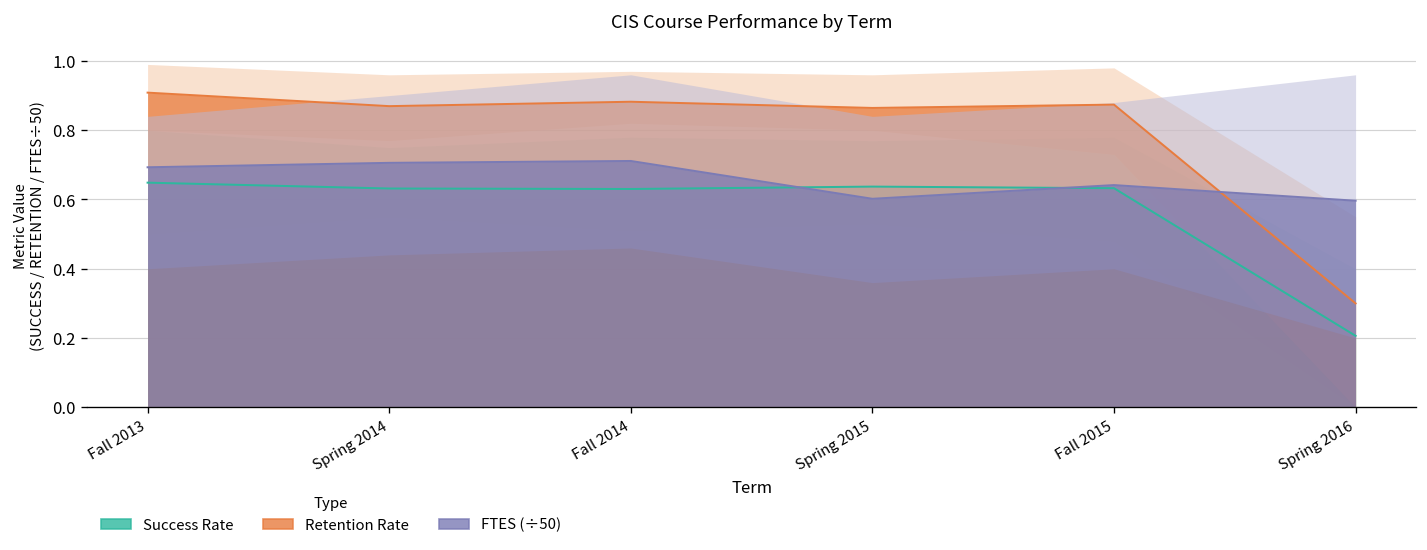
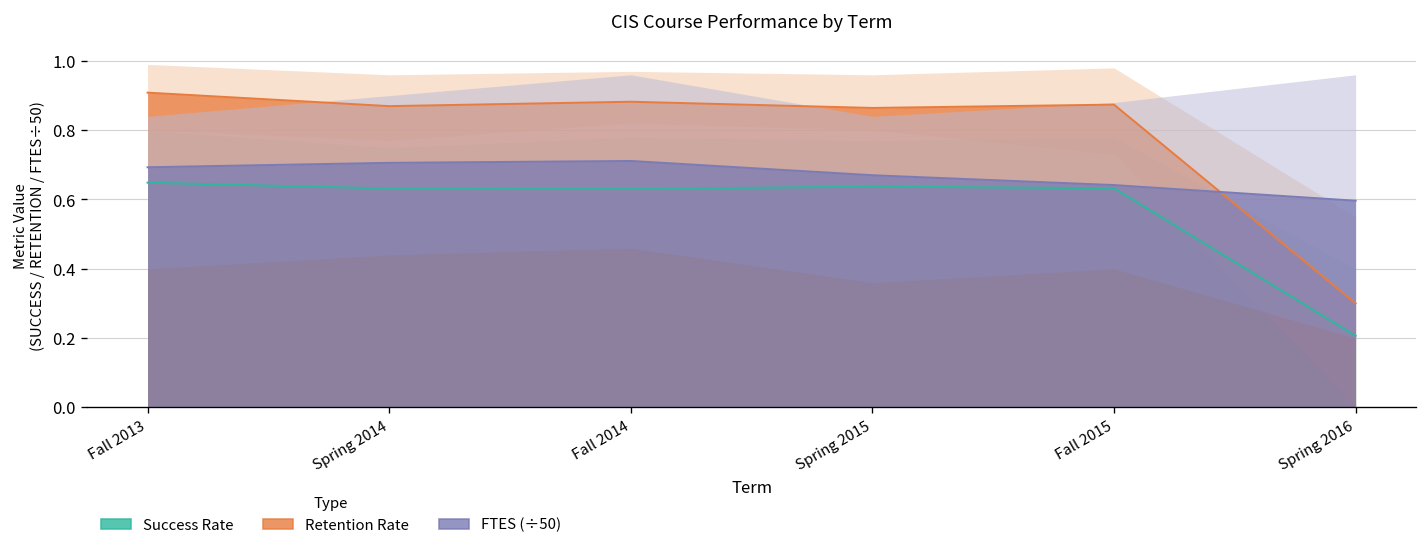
FTES (÷50), Spring 2015: 0.60 -> 0.67
